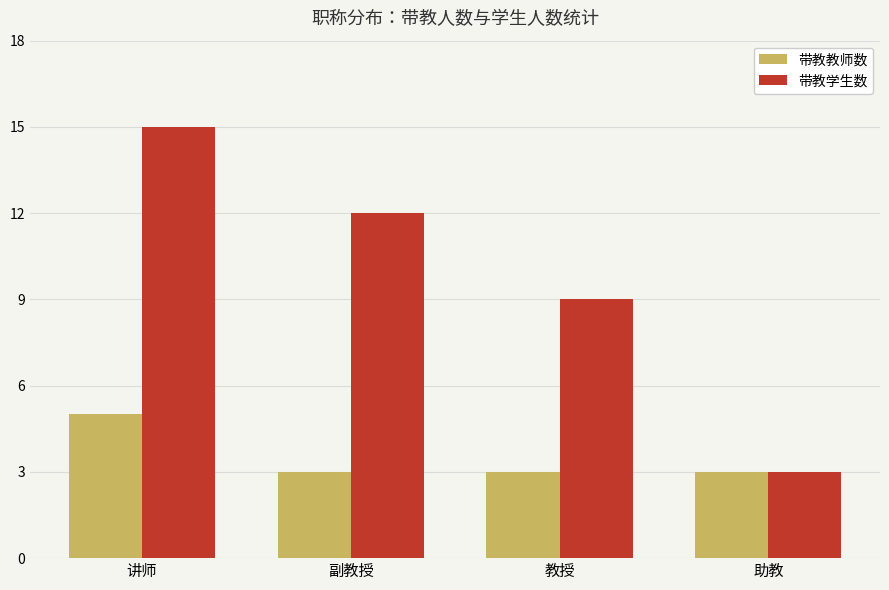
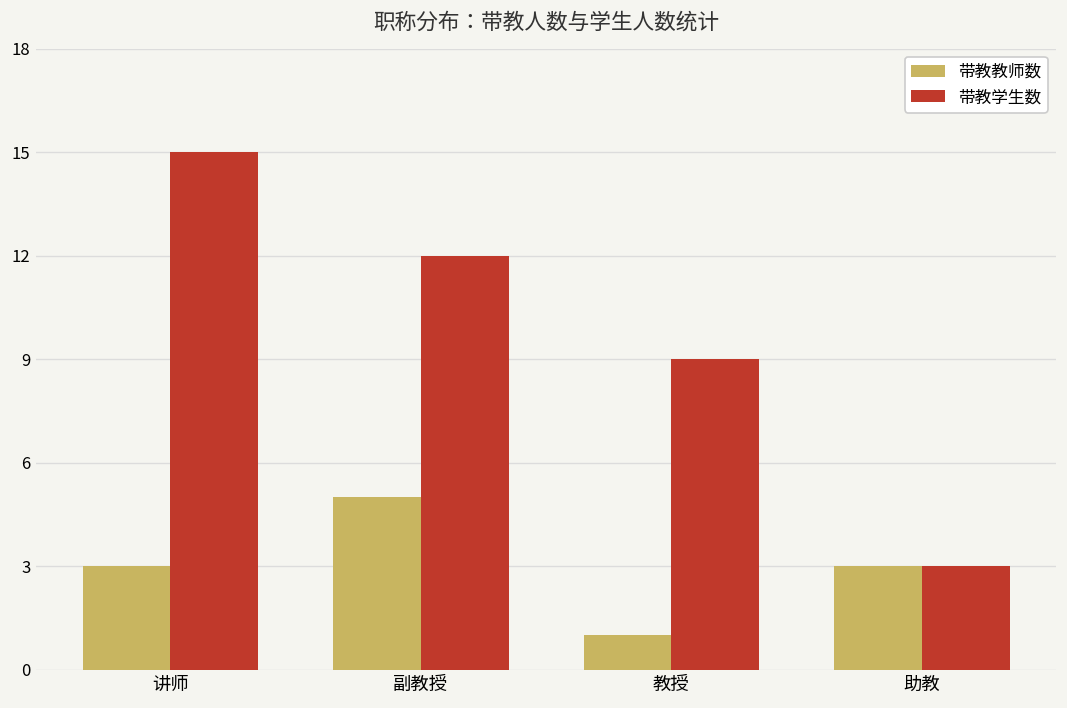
带教教师数, 讲师: 5 -> 3
带教教师数, 副教授: 3 -> 5
带教教师数, 教授: 3 -> 1
